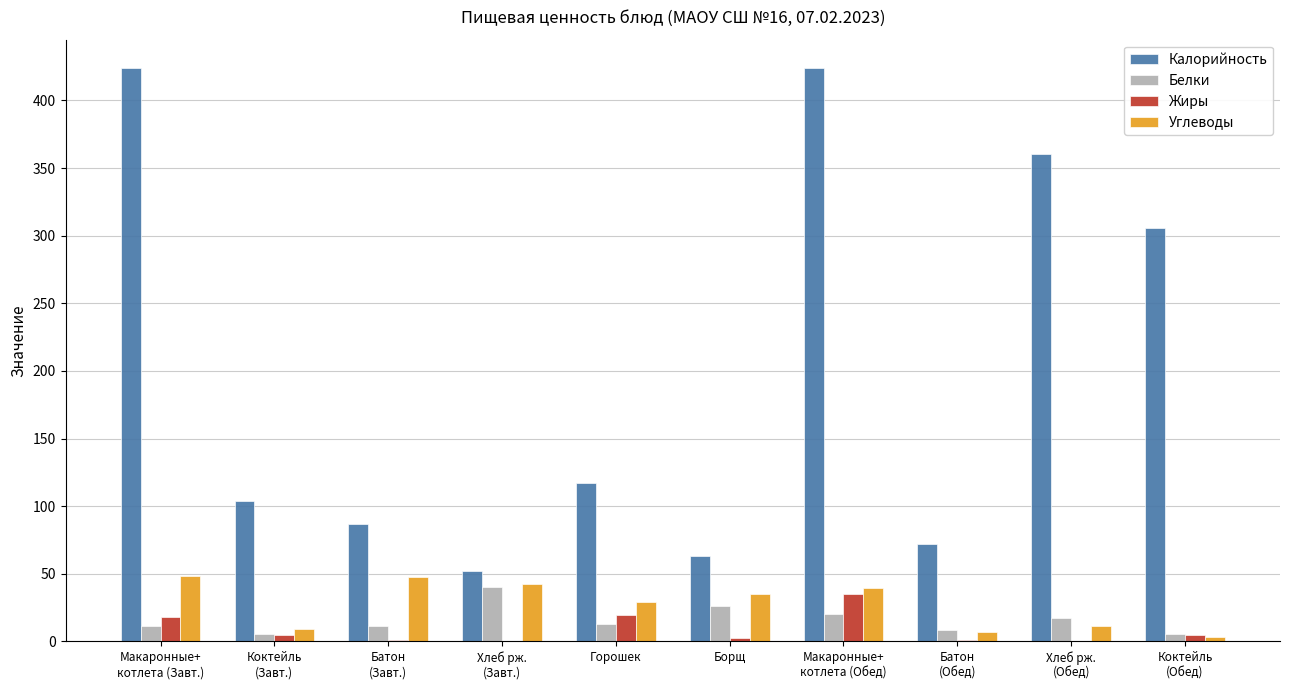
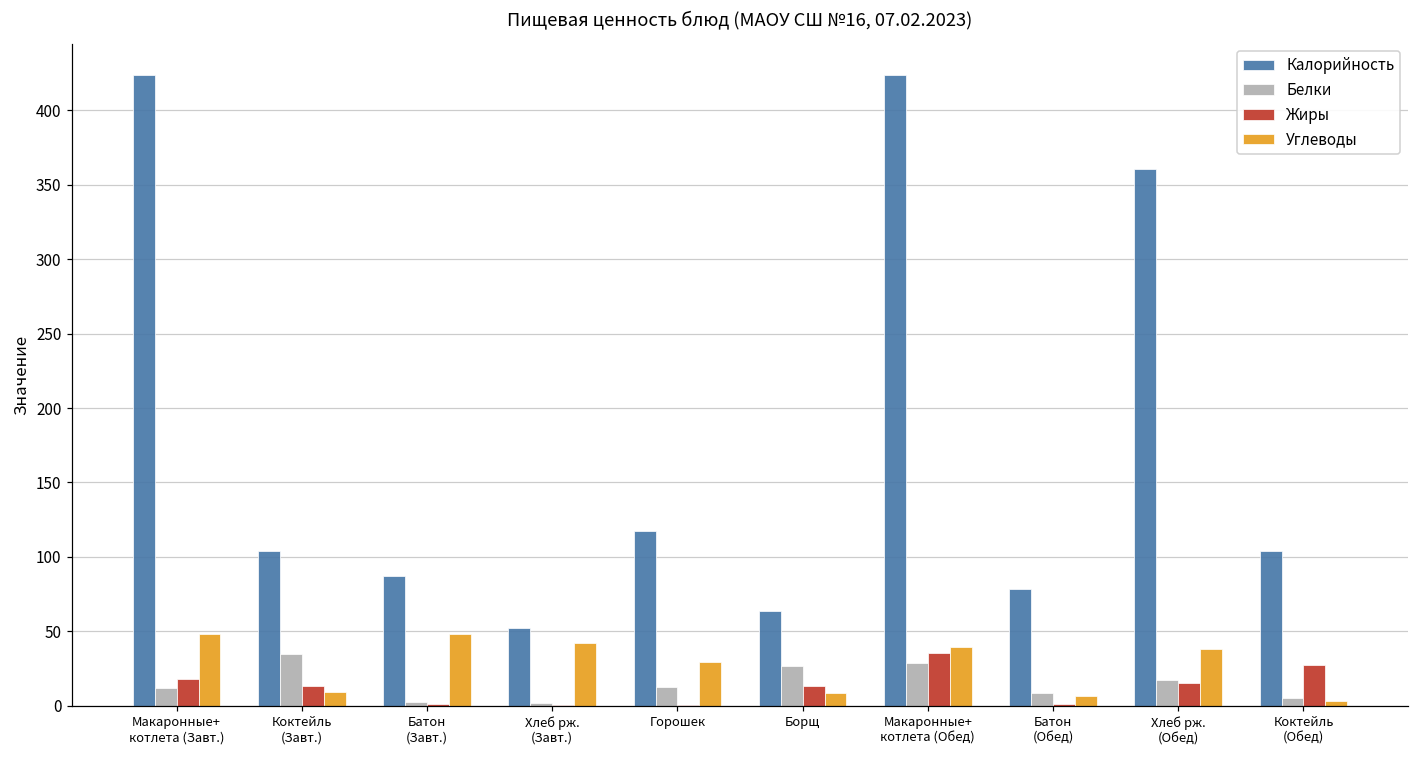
Белки, Коктейль (Завт.): 5 -> 35
Жиры, Коктейль (Завт.): 5 -> 13
Белки, Батон (Завт.): 11 -> 2
Белки, Хлеб рж. (Завт.): 40 -> 2
Жиры, Горошек: 20 -> 1
Жиры, Борщ: 3 -> 13
Углеводы, Борщ: 35 -> 9
Белки, Макаронные+ котлета (Обед): 20 -> 29
Калорийность, Батон (Обед): 72 -> 79
Жиры, Хлеб рж. (Обед): 0 -> 15
Углеводы, Хлеб рж. (Обед): 12 -> 38
Калорийность, Коктейль (Обед): 306 -> 104
Жиры, Коктейль (Обед): 5 -> 27
